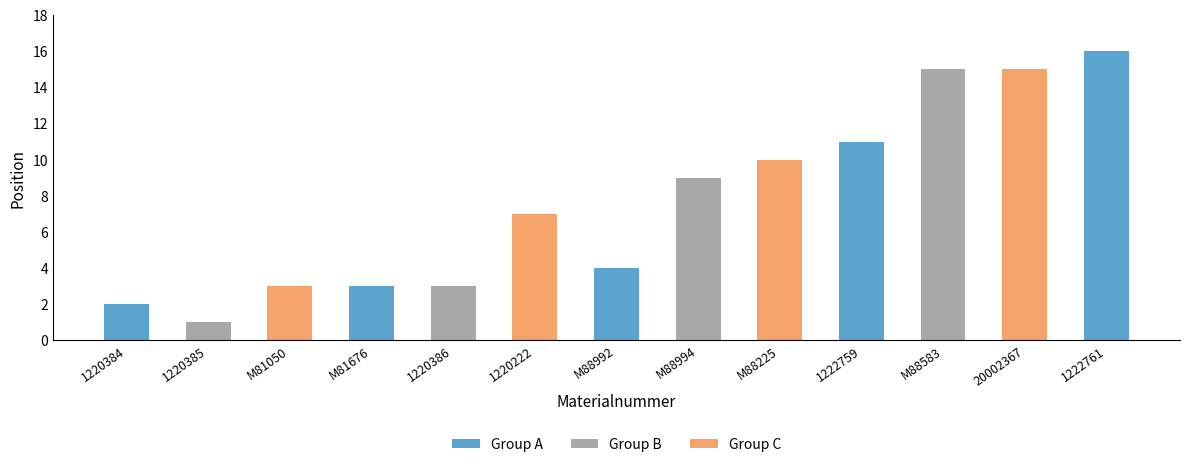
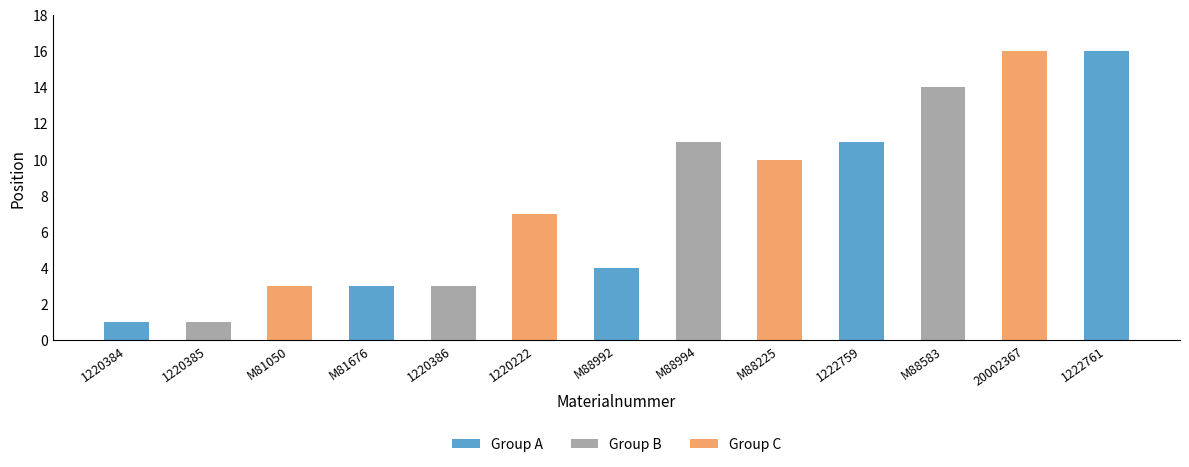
1220384: 2 -> 1
M88994: 9 -> 11
M88583: 15 -> 14
20002367: 15 -> 16
